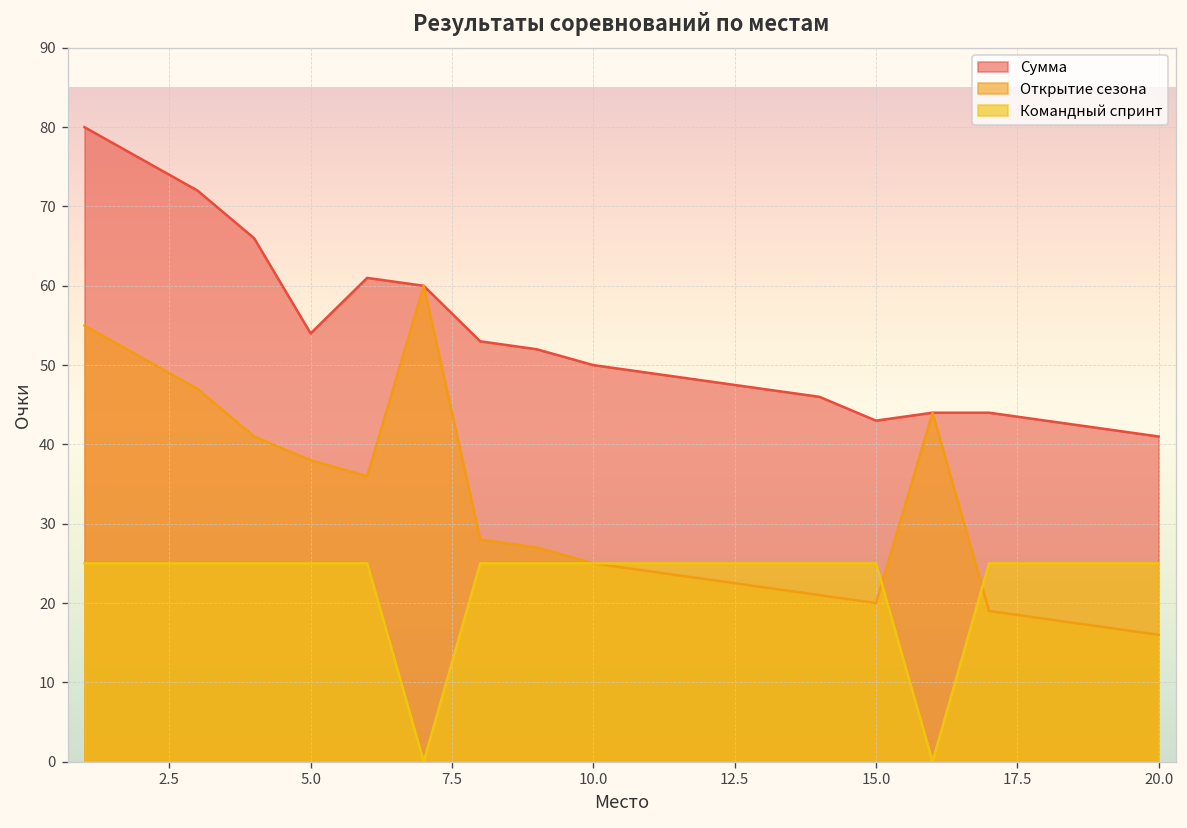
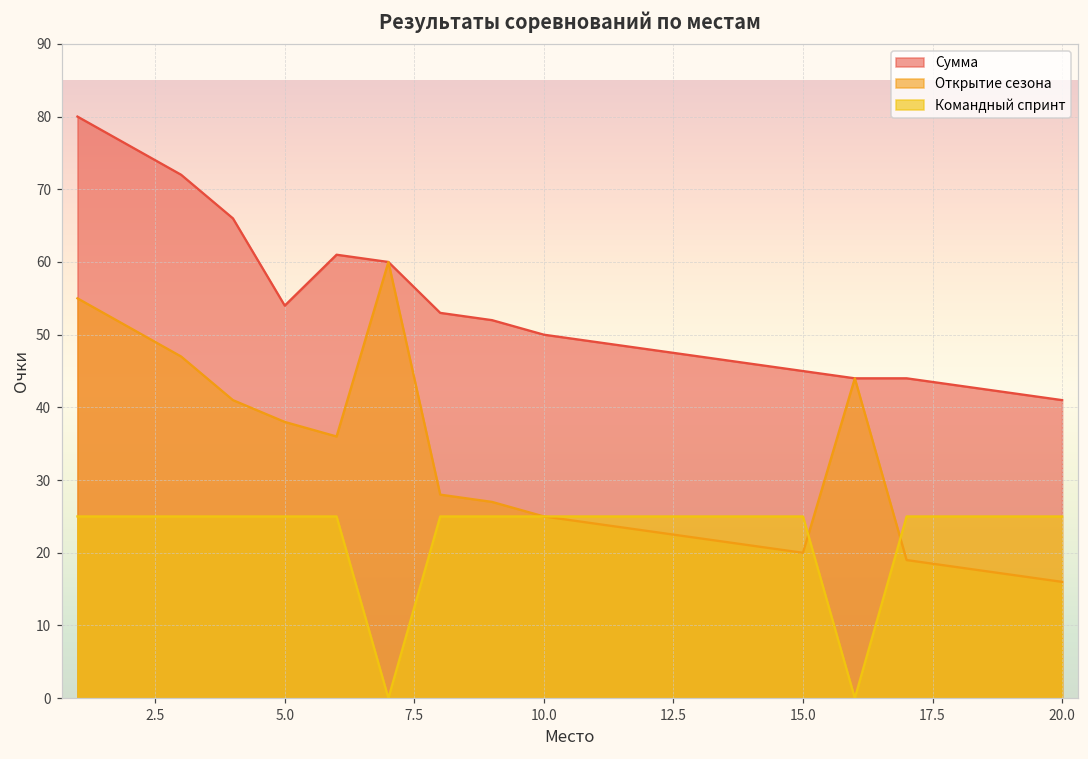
Сумма, 15.0: 43 -> 45
